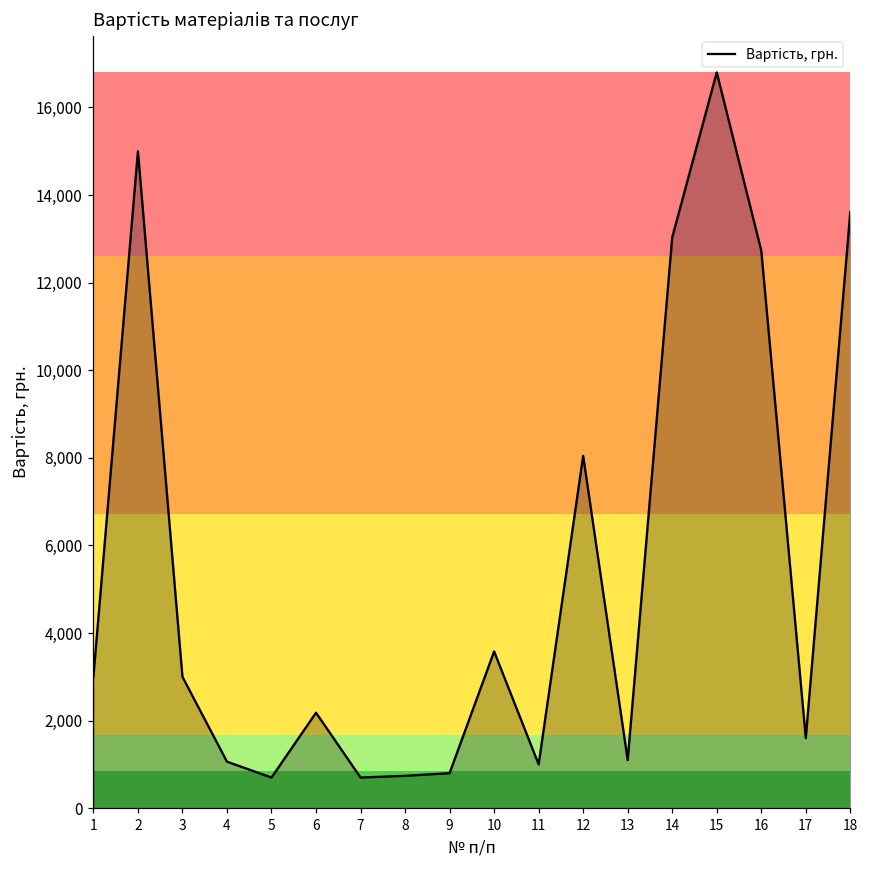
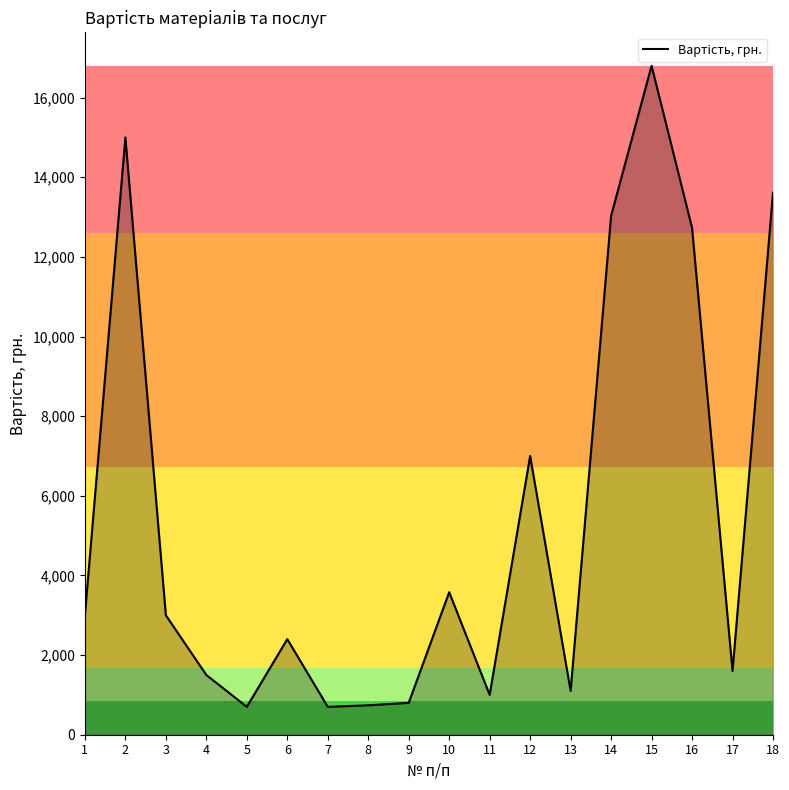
4: 1,100 -> 1,500
6: 2,200 -> 2,400
12: 8,000 -> 7,000
